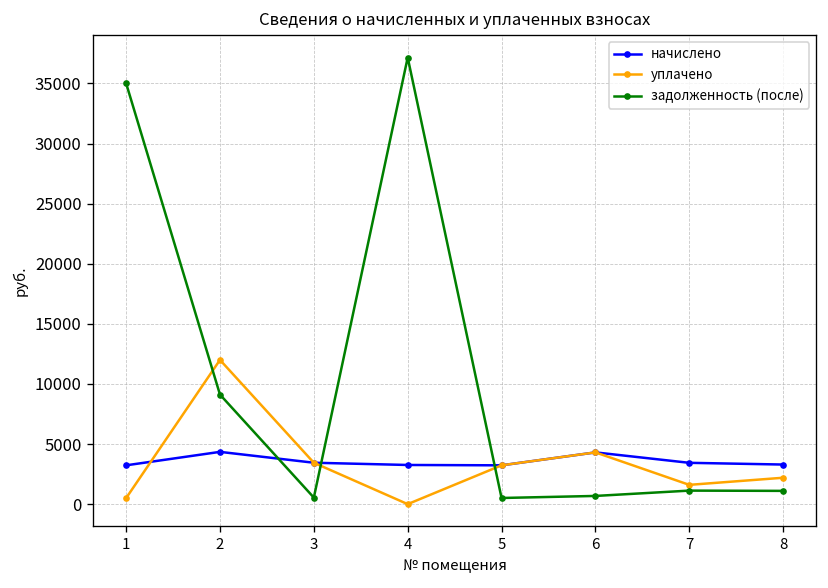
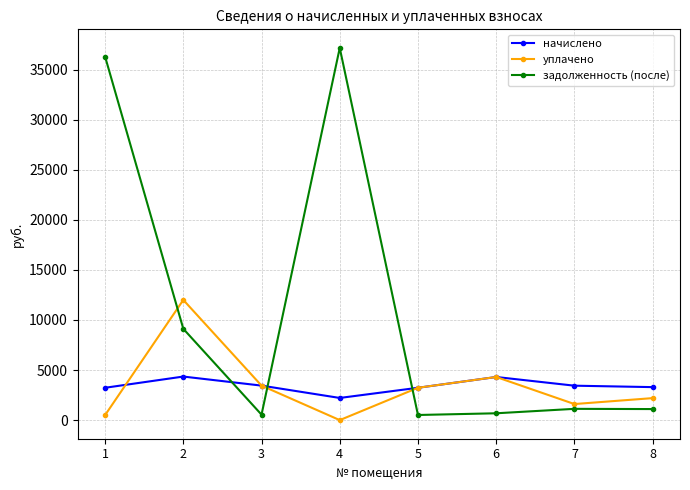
задолженность (после), 1: 35000 -> 36300
начислено, 4: 3300 -> 2200
